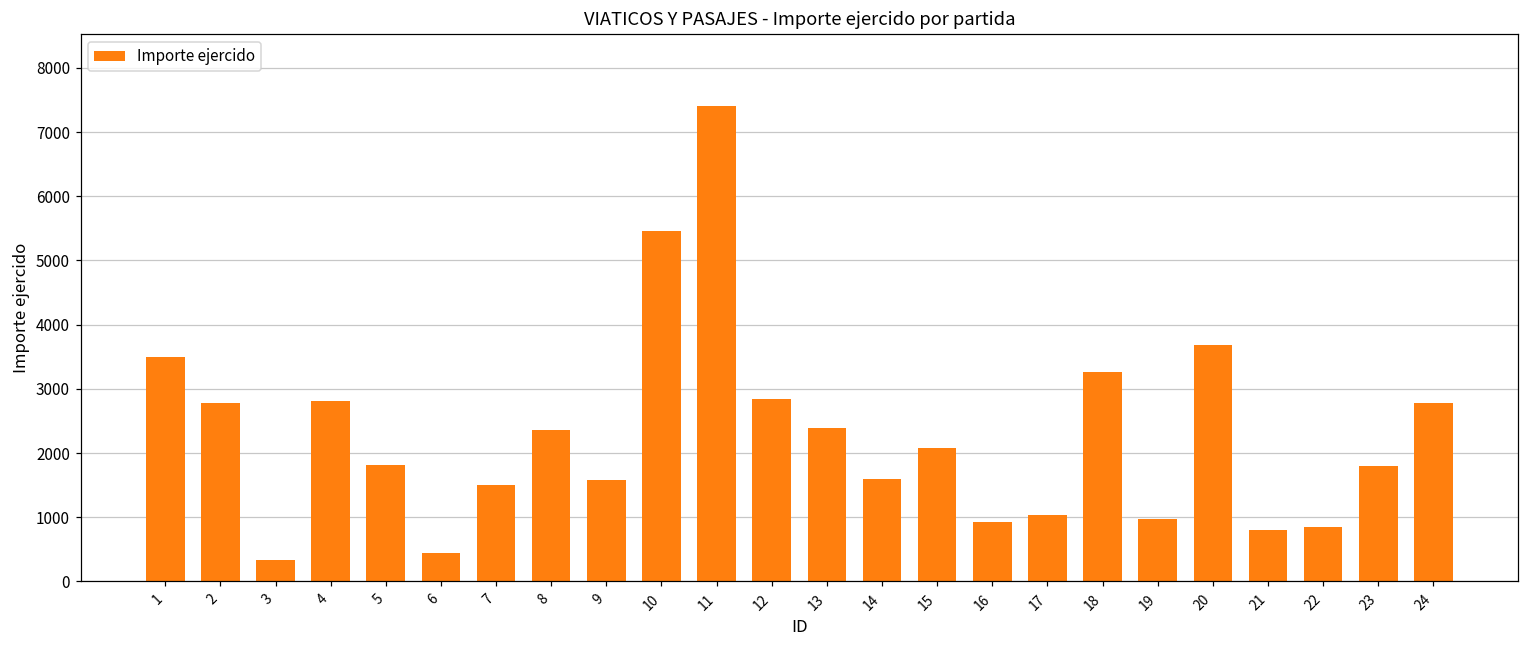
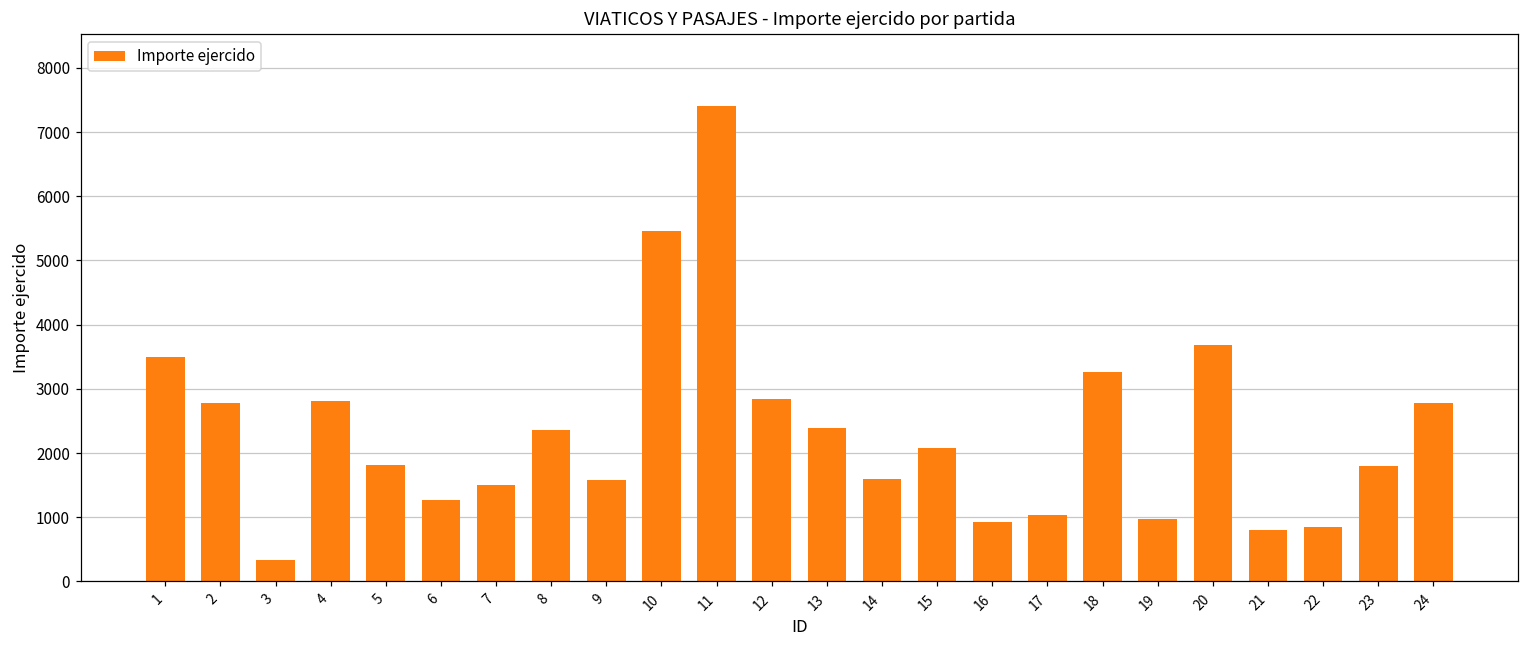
6: 400 -> 1300
